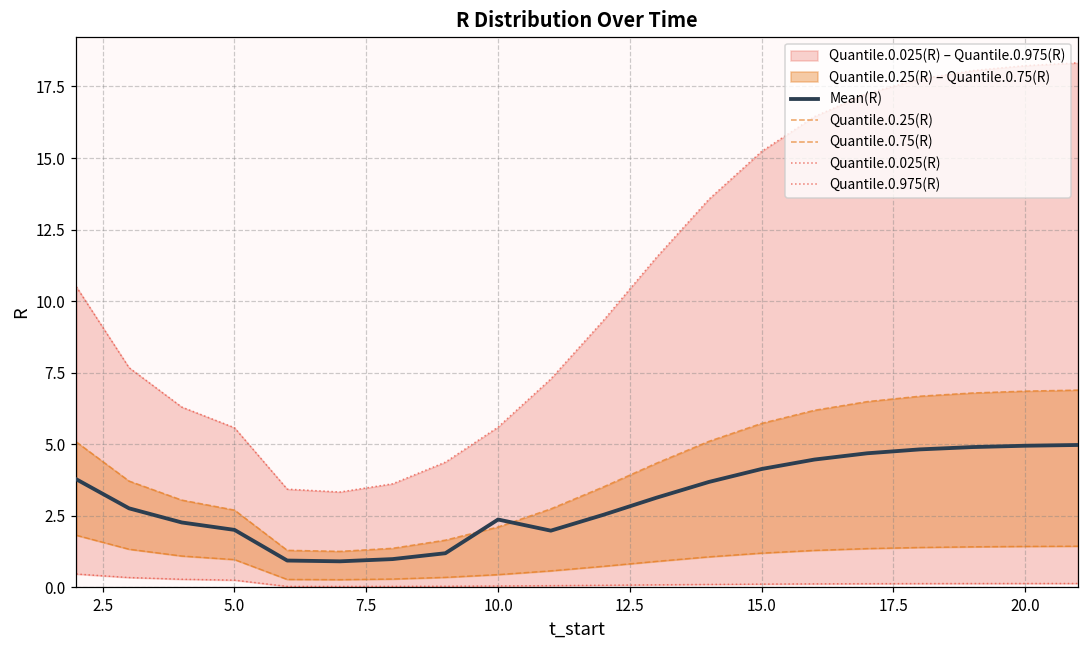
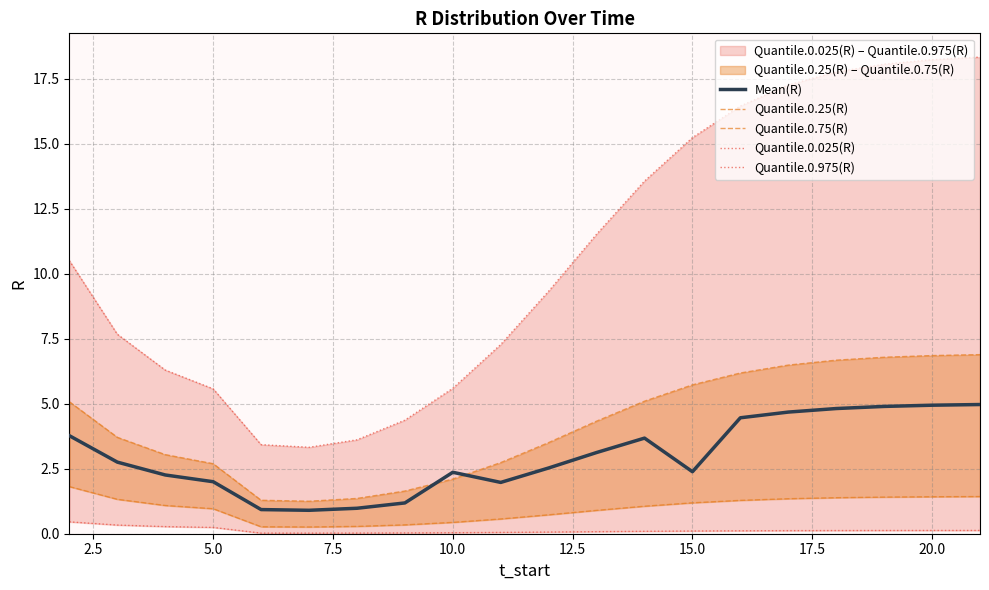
Mean(R), 15.0: 4.1 -> 2.4
